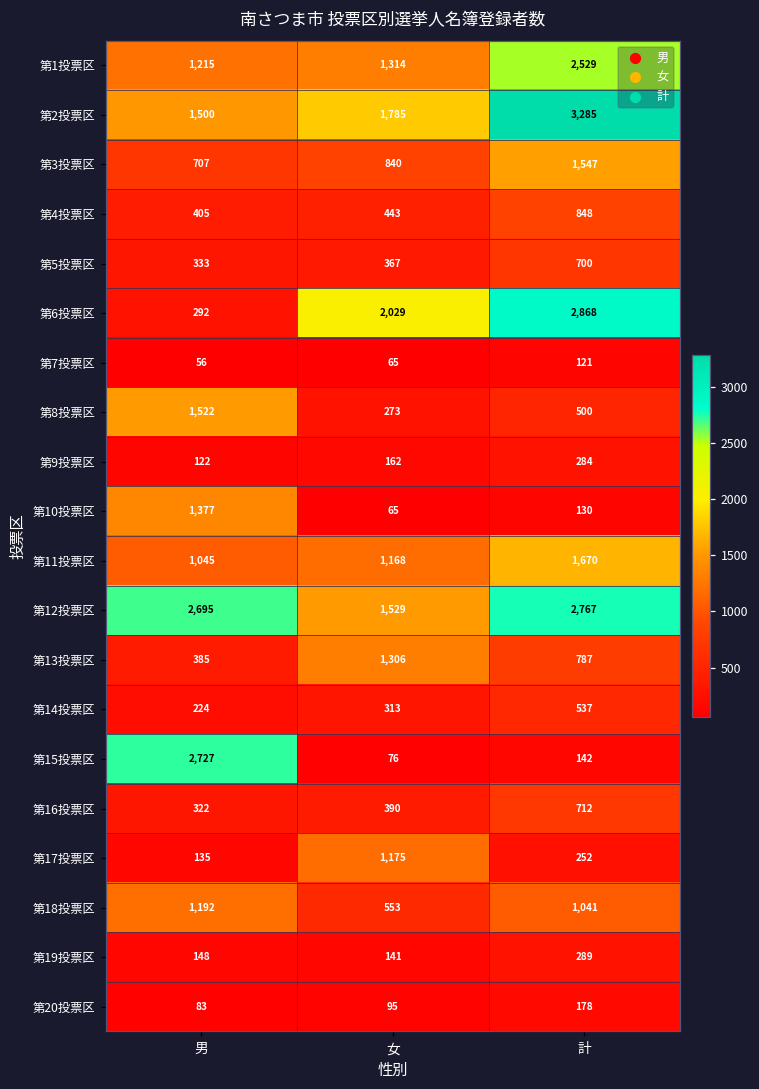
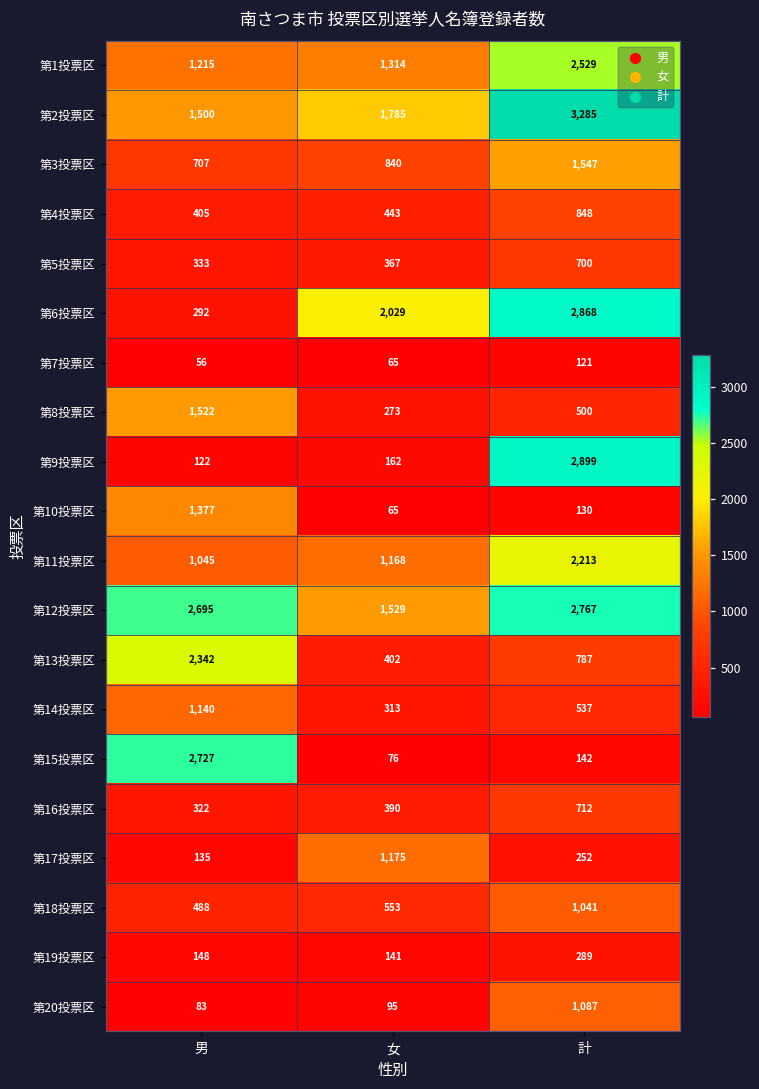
第9投票区, 計: 284 -> 2,899
第11投票区, 計: 1,670 -> 2,213
第13投票区, 男: 385 -> 2,342
第13投票区, 女: 1,306 -> 402
第14投票区, 男: 224 -> 1,140
第18投票区, 男: 1,192 -> 488
第20投票区, 計: 178 -> 1,087
